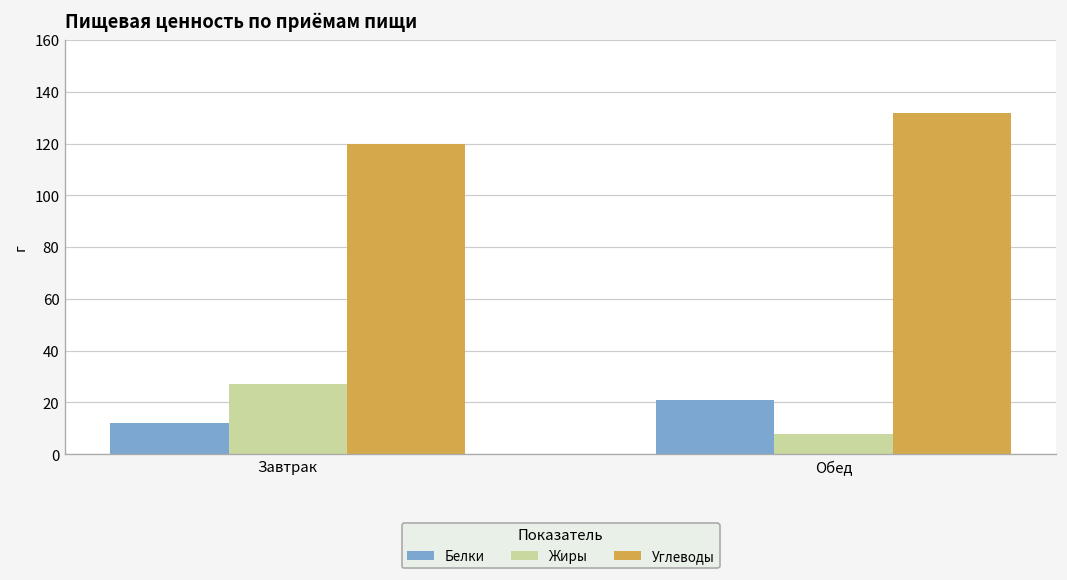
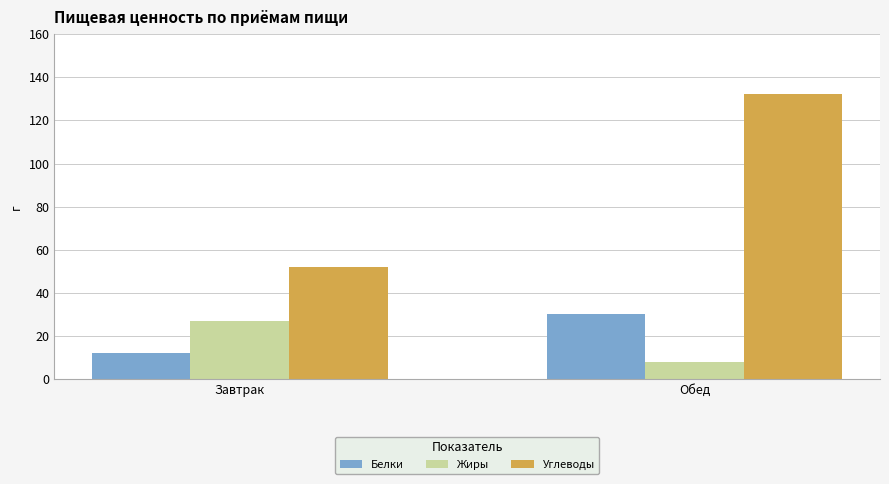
Углеводы, Завтрак: 120 -> 52
Белки, Обед: 21 -> 30
